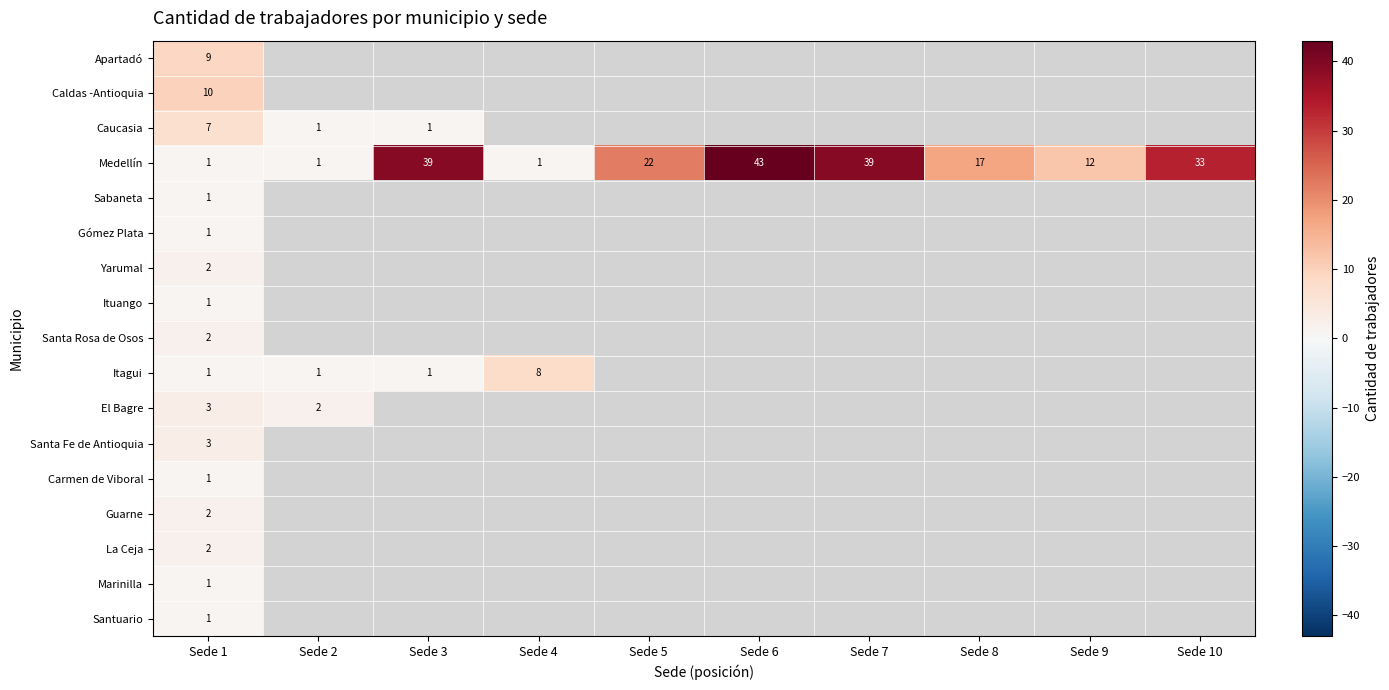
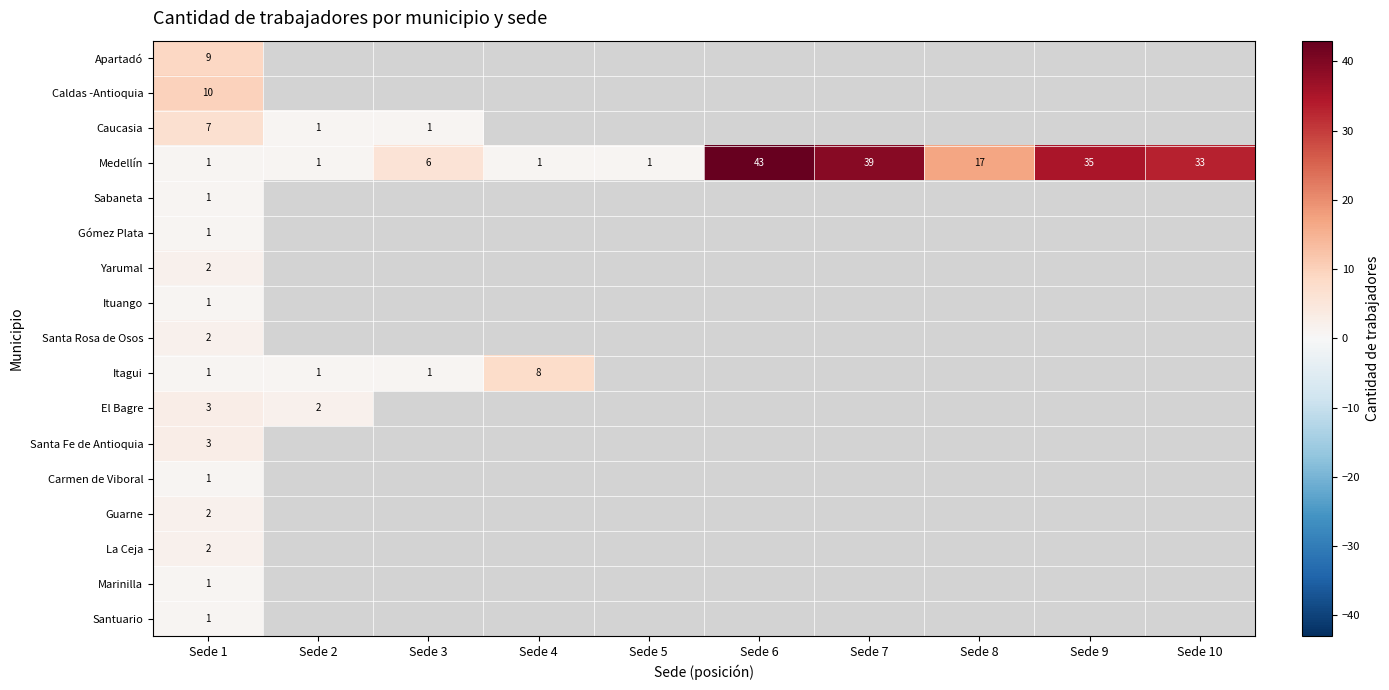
Medellín, Sede 3: 39 -> 6
Medellín, Sede 5: 22 -> 1
Medellín, Sede 9: 12 -> 35
